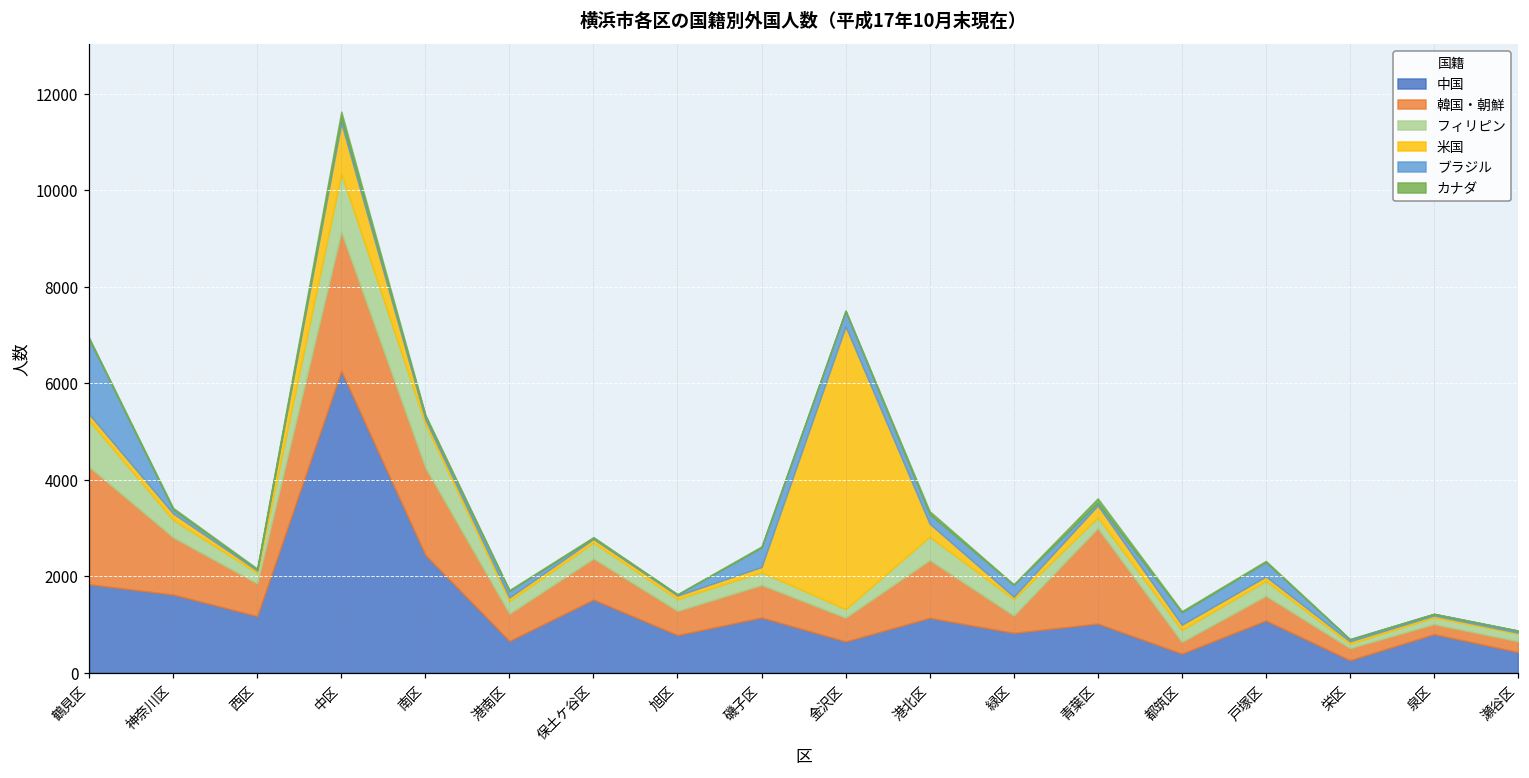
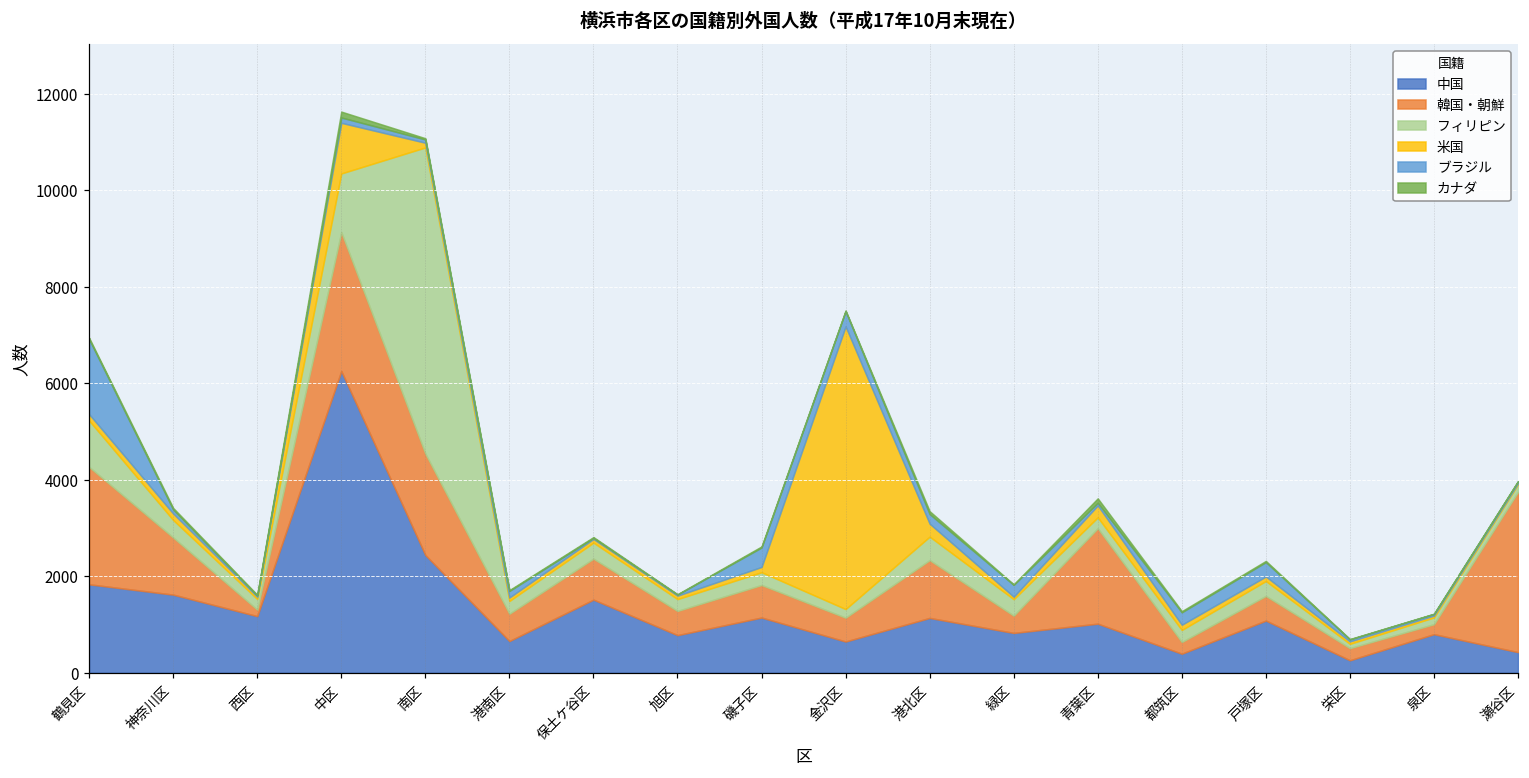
韓国・朝鮮, 西区: 700 -> 100
韓国・朝鮮, 南区: 1800 -> 2100
フィリピン, 南区: 900 -> 6300
韓国・朝鮮, 瀬谷区: 200 -> 3300
